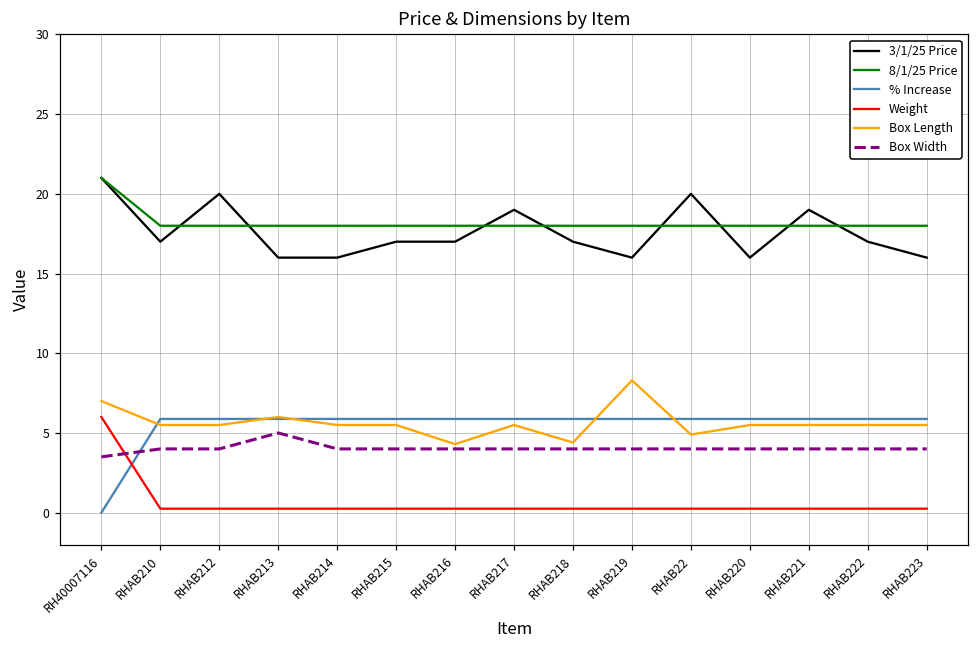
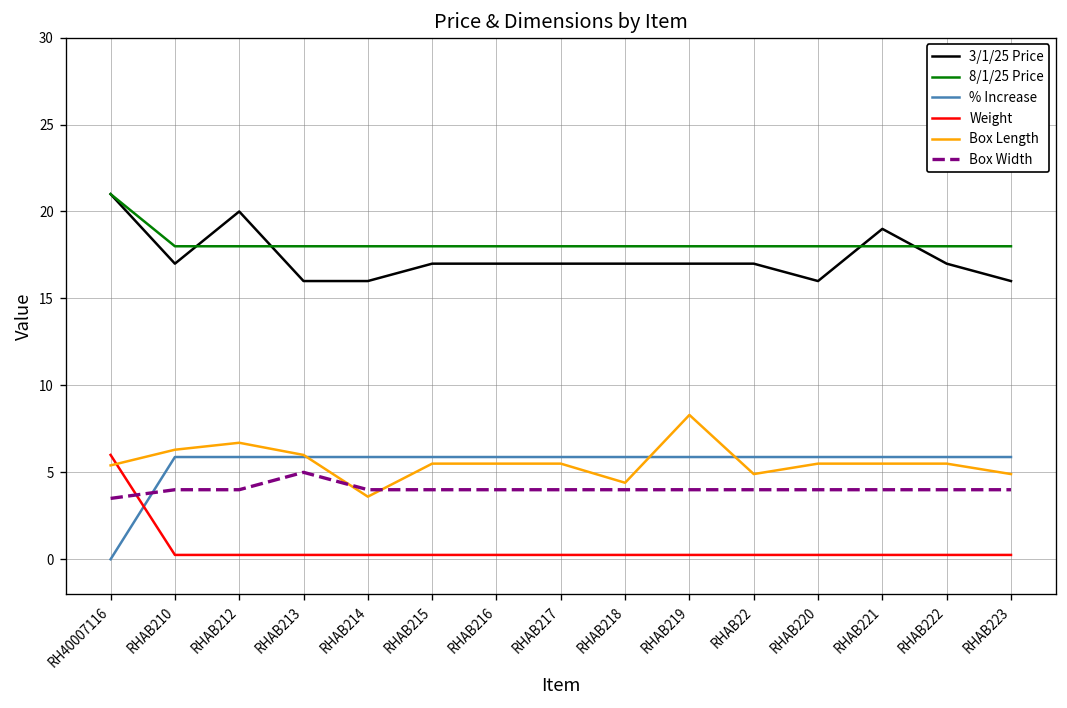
Box Length, RH40007116: 7.0 -> 5.4
Box Length, RHAB210: 5.5 -> 6.3
Box Length, RHAB212: 5.5 -> 6.7
Box Length, RHAB214: 5.5 -> 3.6
Box Length, RHAB216: 4.3 -> 5.5
3/1/25 Price, RHAB217: 19 -> 17
3/1/25 Price, RHAB219: 16 -> 17
3/1/25 Price, RHAB22: 20 -> 17
Box Length, RHAB223: 5.5 -> 4.9
